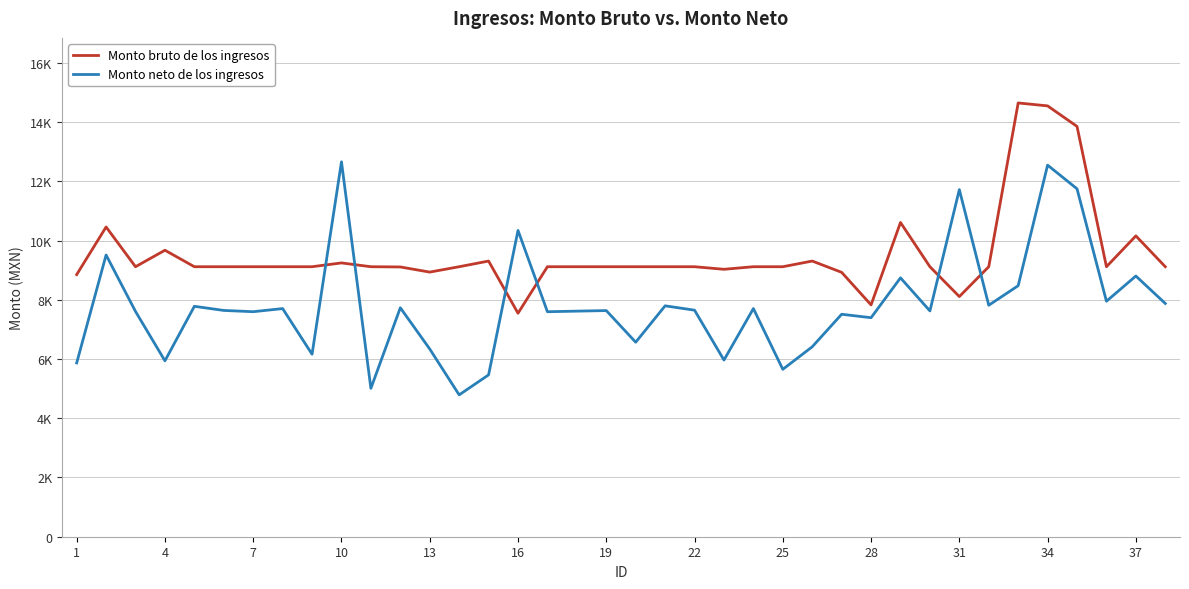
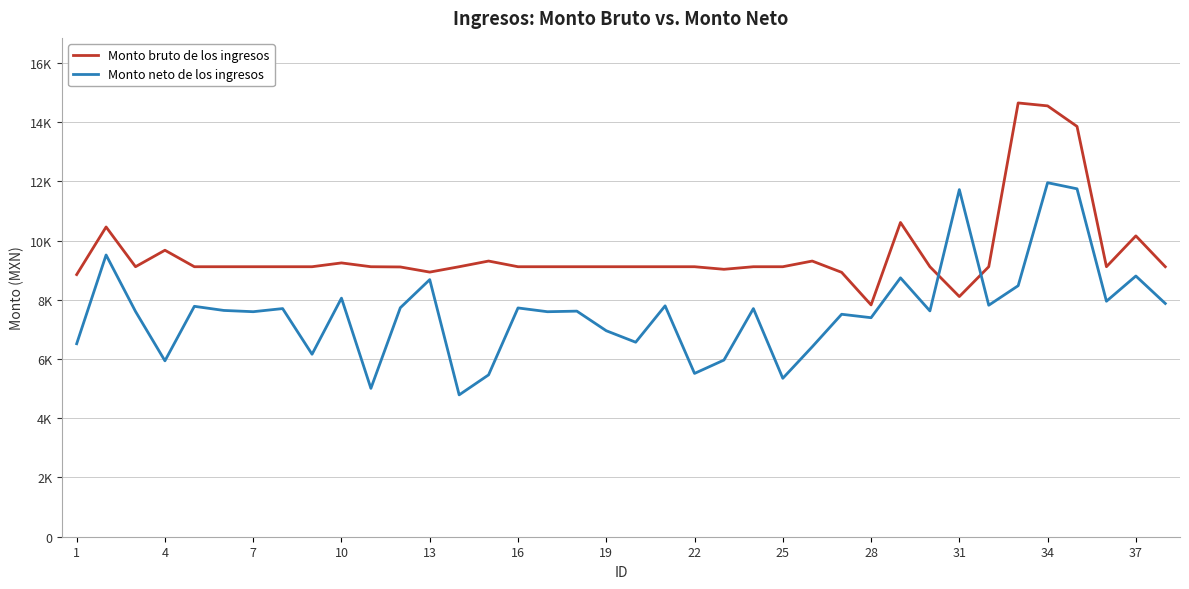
Monto neto de los ingresos, 1: 5900 -> 6500
Monto neto de los ingresos, 10: 12700 -> 8100
Monto neto de los ingresos, 13: 6300 -> 8700
Monto bruto de los ingresos, 16: 7500 -> 9100
Monto neto de los ingresos, 16: 10300 -> 7700
Monto neto de los ingresos, 19: 7600 -> 7000
Monto neto de los ingresos, 22: 7600 -> 5500
Monto neto de los ingresos, 25: 5700 -> 5300
Monto neto de los ingresos, 34: 12500 -> 12000
